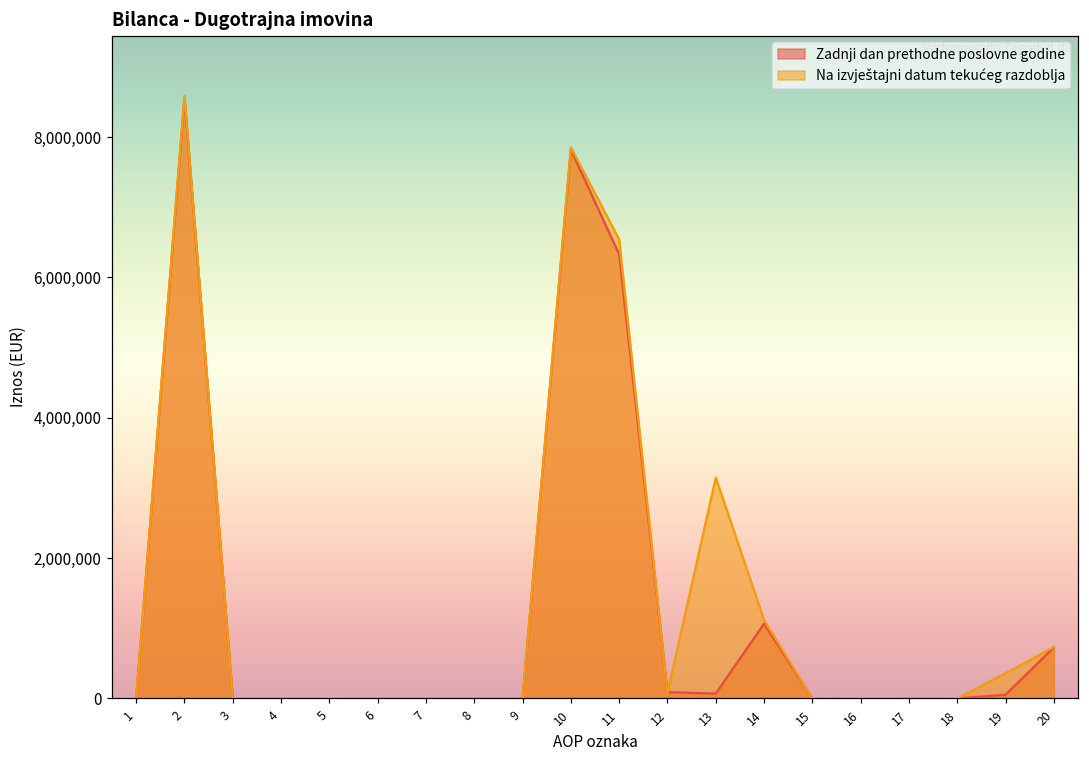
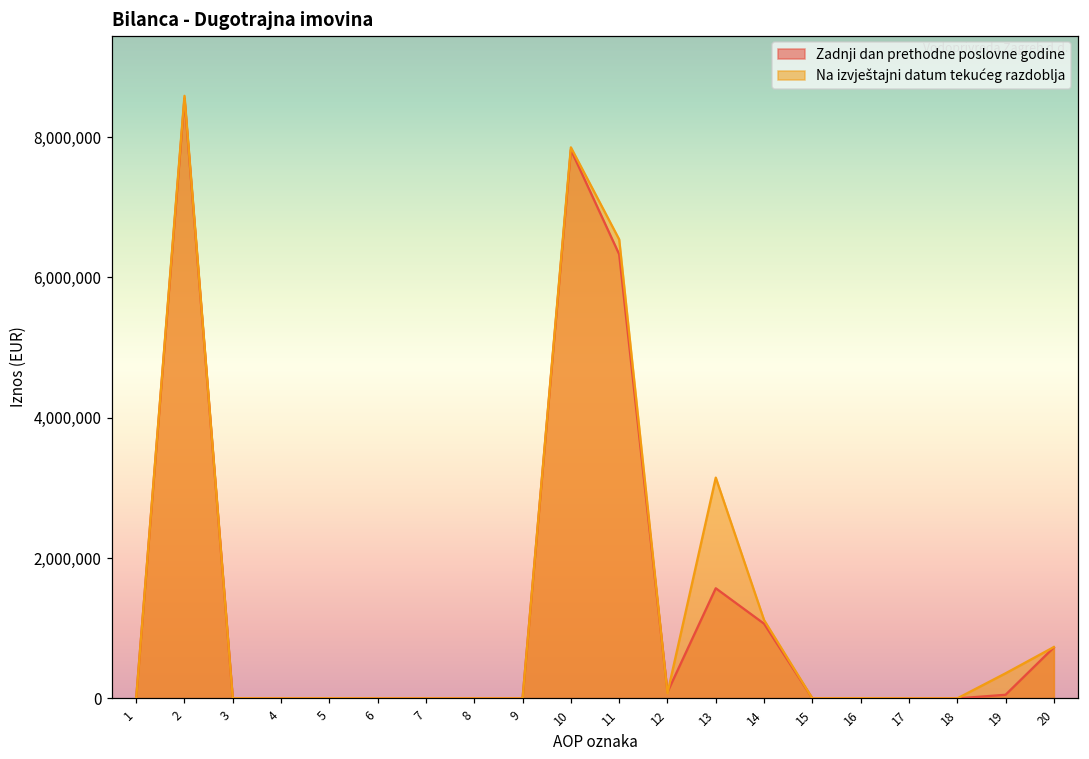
Zadnji dan prethodne poslovne godine, 13: 100,000 -> 1,600,000
